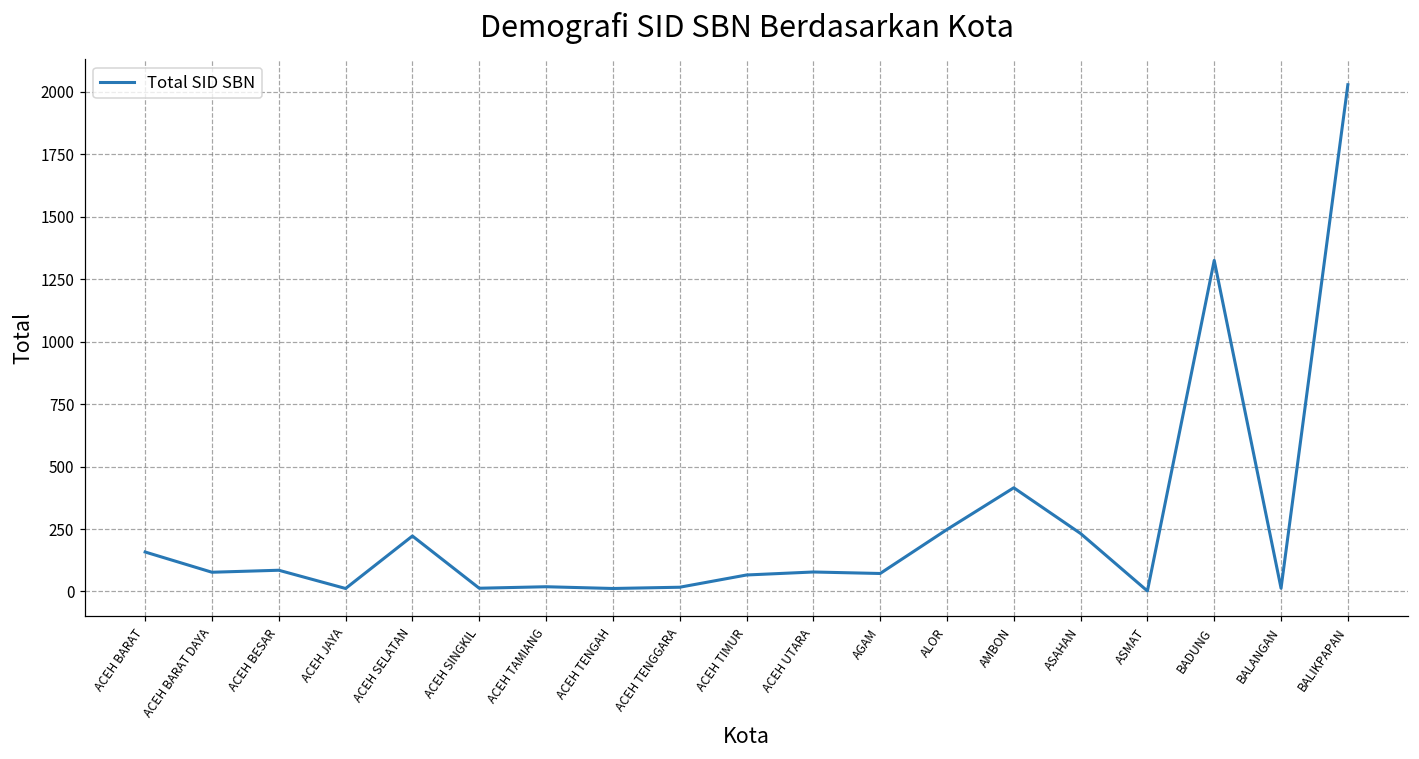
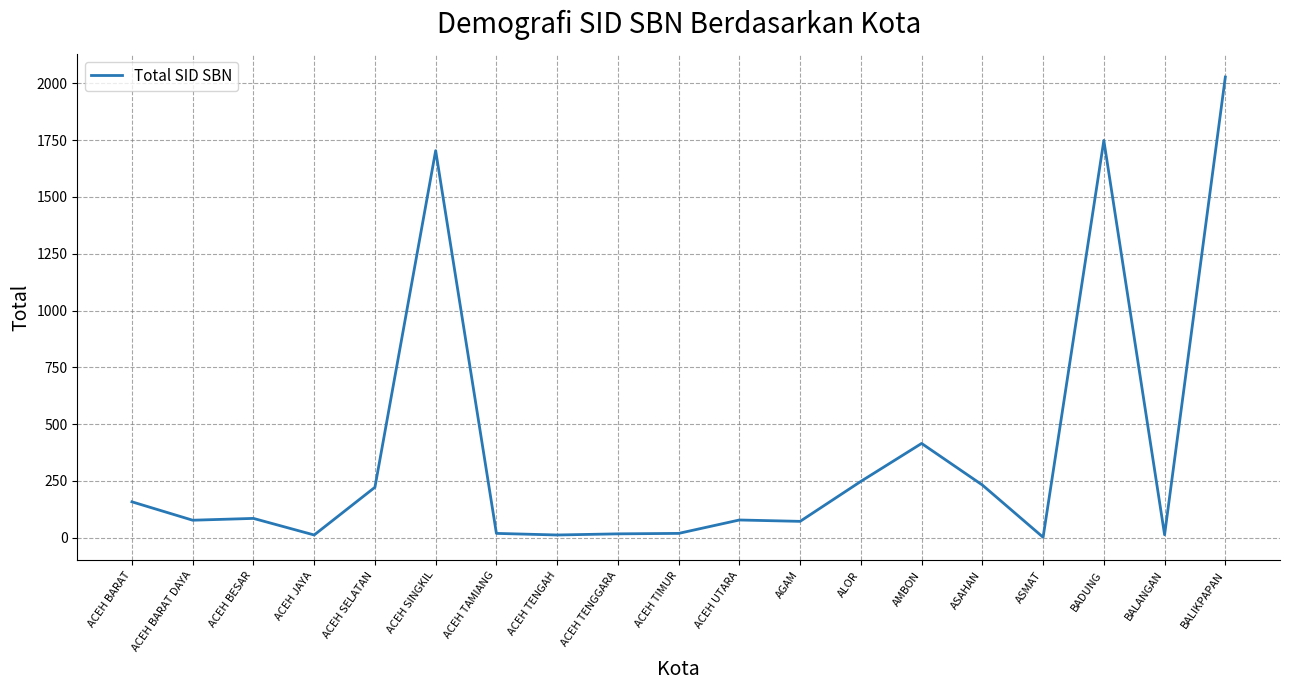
ACEH SINGKIL: 10 -> 1700
ACEH TIMUR: 70 -> 20
BADUNG: 1330 -> 1750
